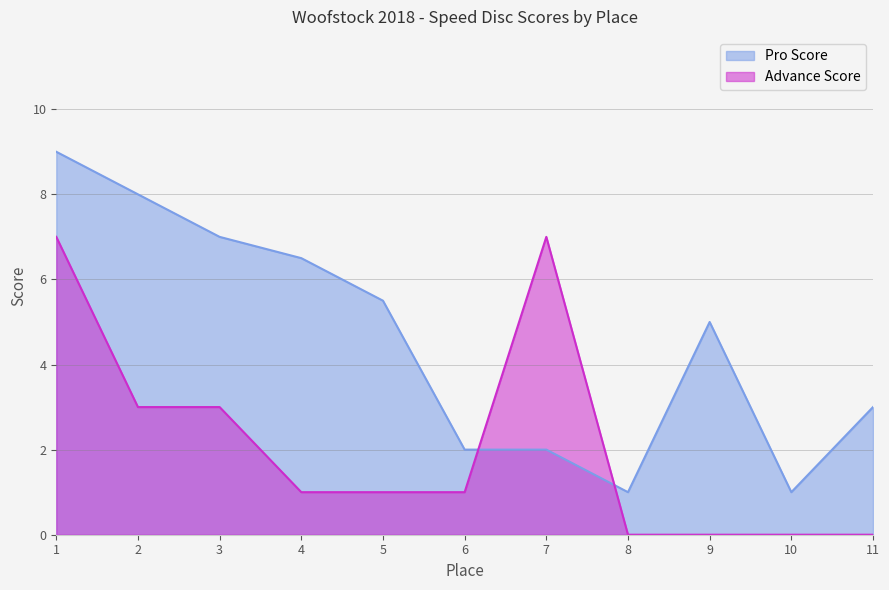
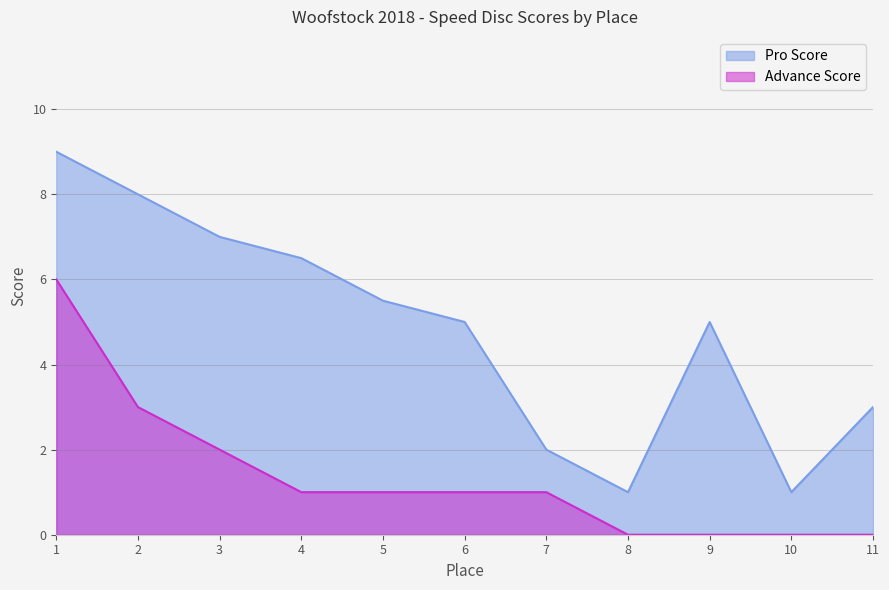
Advance Score, 1: 7 -> 6
Advance Score, 3: 3 -> 2
Pro Score, 6: 2 -> 5
Advance Score, 7: 7 -> 1
